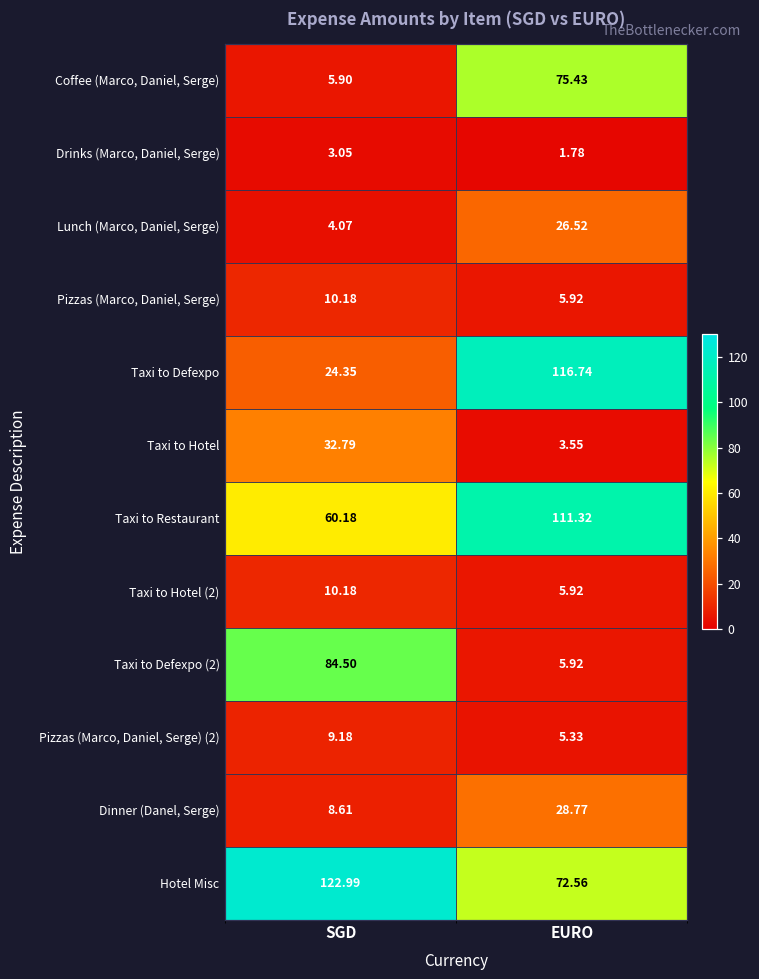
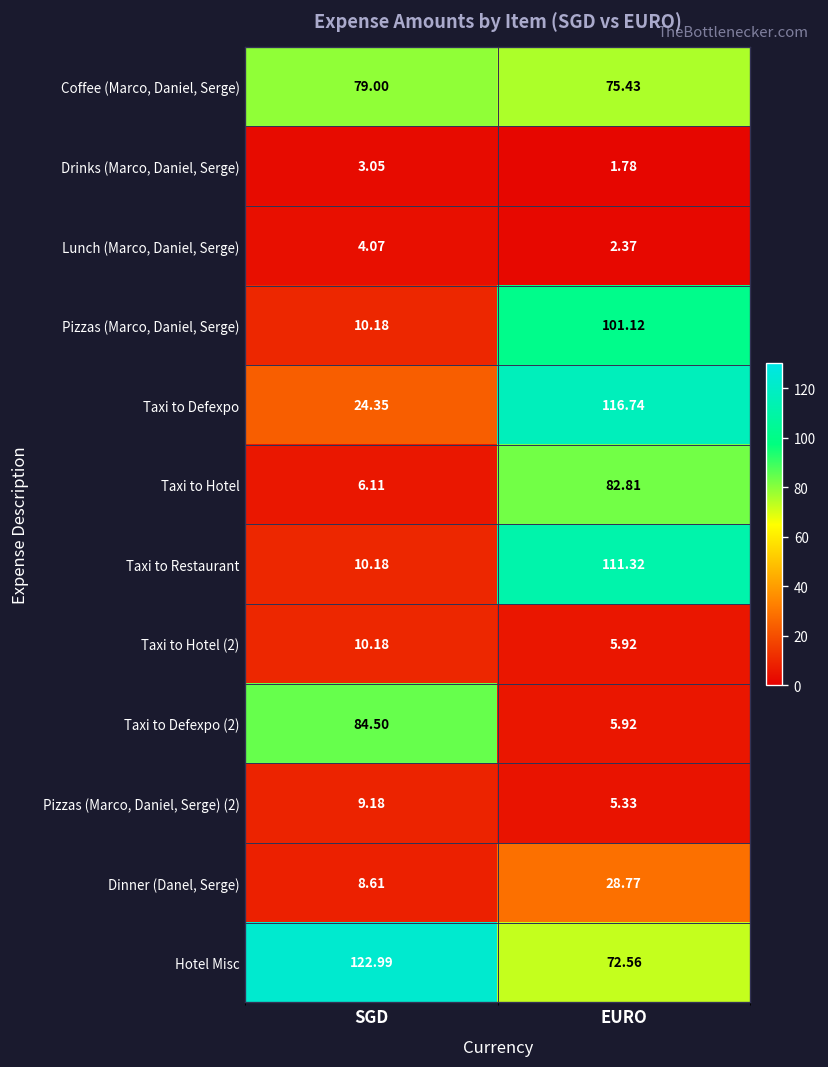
Coffee (Marco, Daniel, Serge), SGD: 5.90 -> 79.00
Lunch (Marco, Daniel, Serge), EURO: 26.52 -> 2.37
Pizzas (Marco, Daniel, Serge), EURO: 5.92 -> 101.12
Taxi to Hotel, SGD: 32.79 -> 6.11
Taxi to Hotel, EURO: 3.55 -> 82.81
Taxi to Restaurant, SGD: 60.18 -> 10.18
